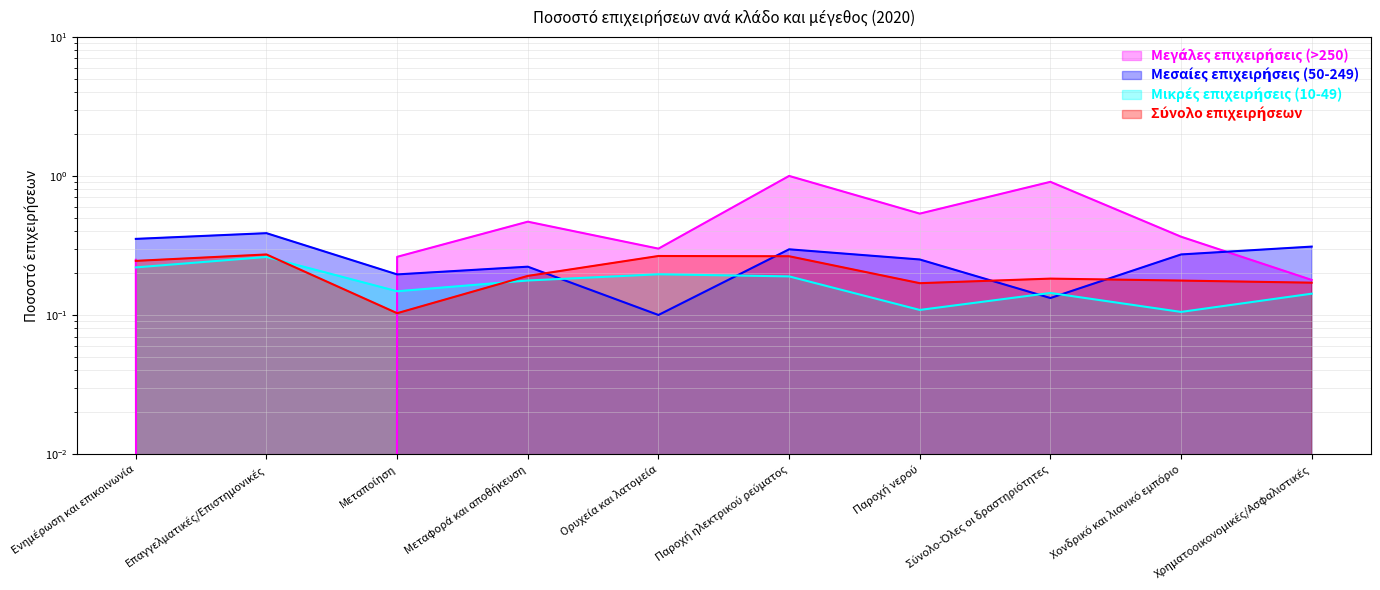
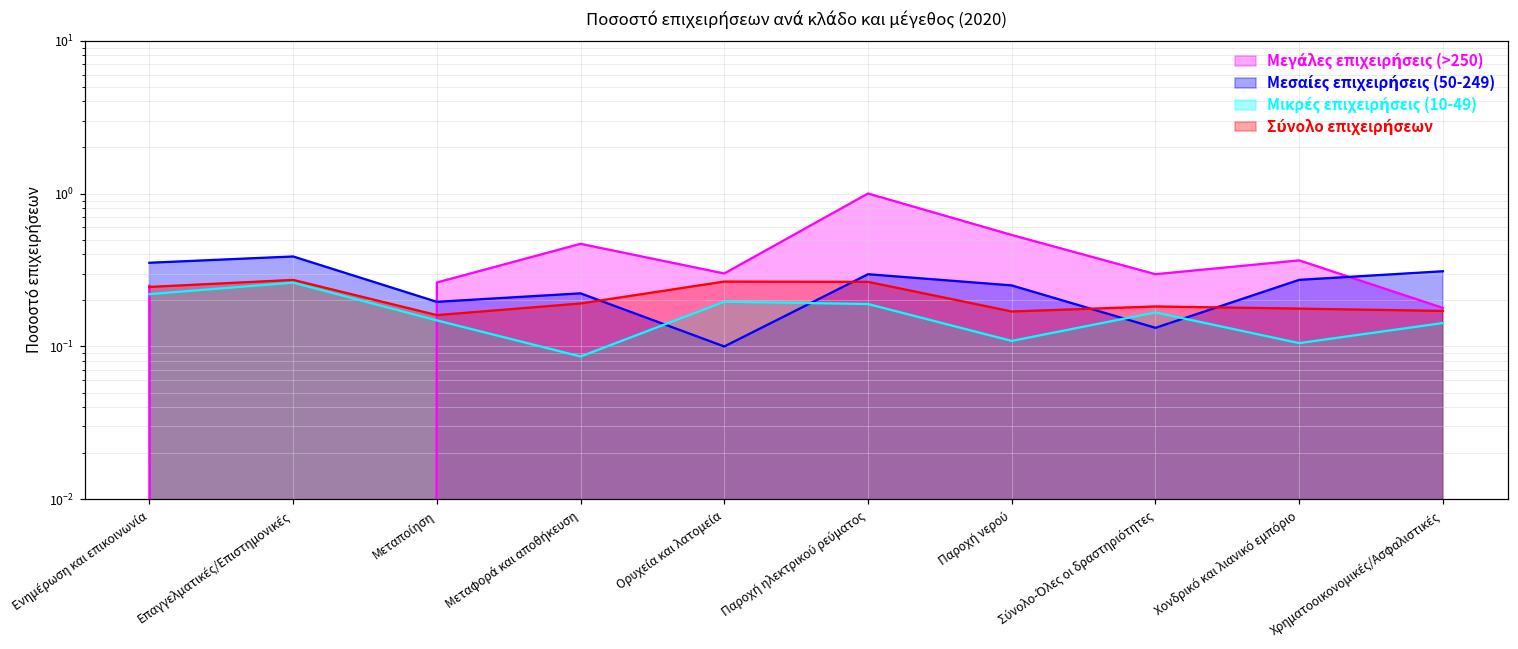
Σύνολο επιχειρήσεων, Μεταποίηση: 0.10 -> 0.16
Μικρές επιχειρήσεις (10-49), Μεταφορά και αποθήκευση: 0.18 -> 0.09
Μεγάλες επιχειρήσεις (>250), Σύνολο-Όλες οι δραστηριότητες: 0.9 -> 0.30
Μικρές επιχειρήσεις (10-49), Σύνολο-Όλες οι δραστηριότητες: 0.14 -> 0.17
